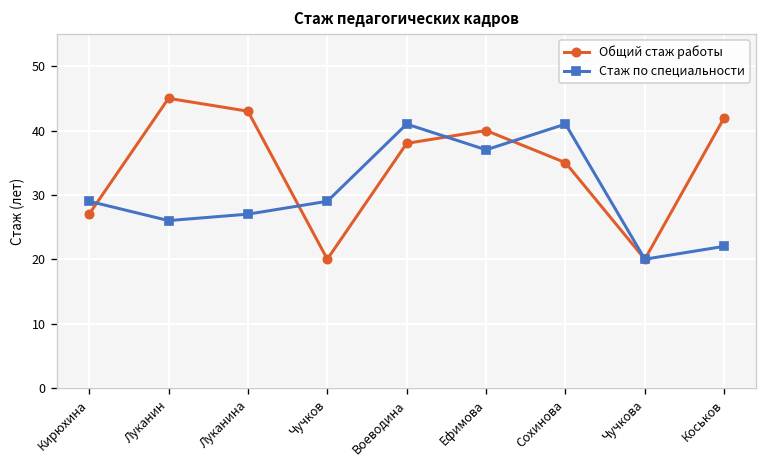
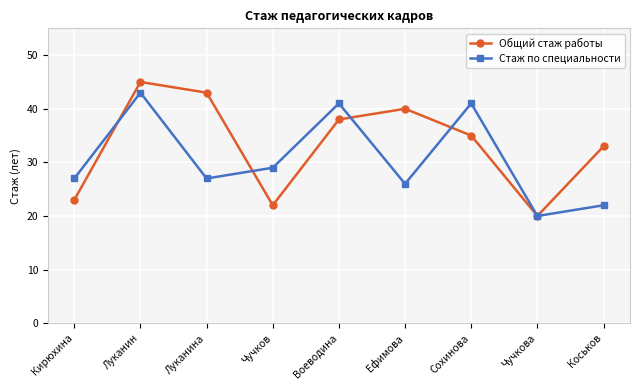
Общий стаж работы, Кирюхина: 27 -> 23
Стаж по специальности, Кирюхина: 29 -> 27
Стаж по специальности, Луканин: 26 -> 43
Общий стаж работы, Чучков: 20 -> 22
Стаж по специальности, Ефимова: 37 -> 26
Общий стаж работы, Коськов: 42 -> 33
